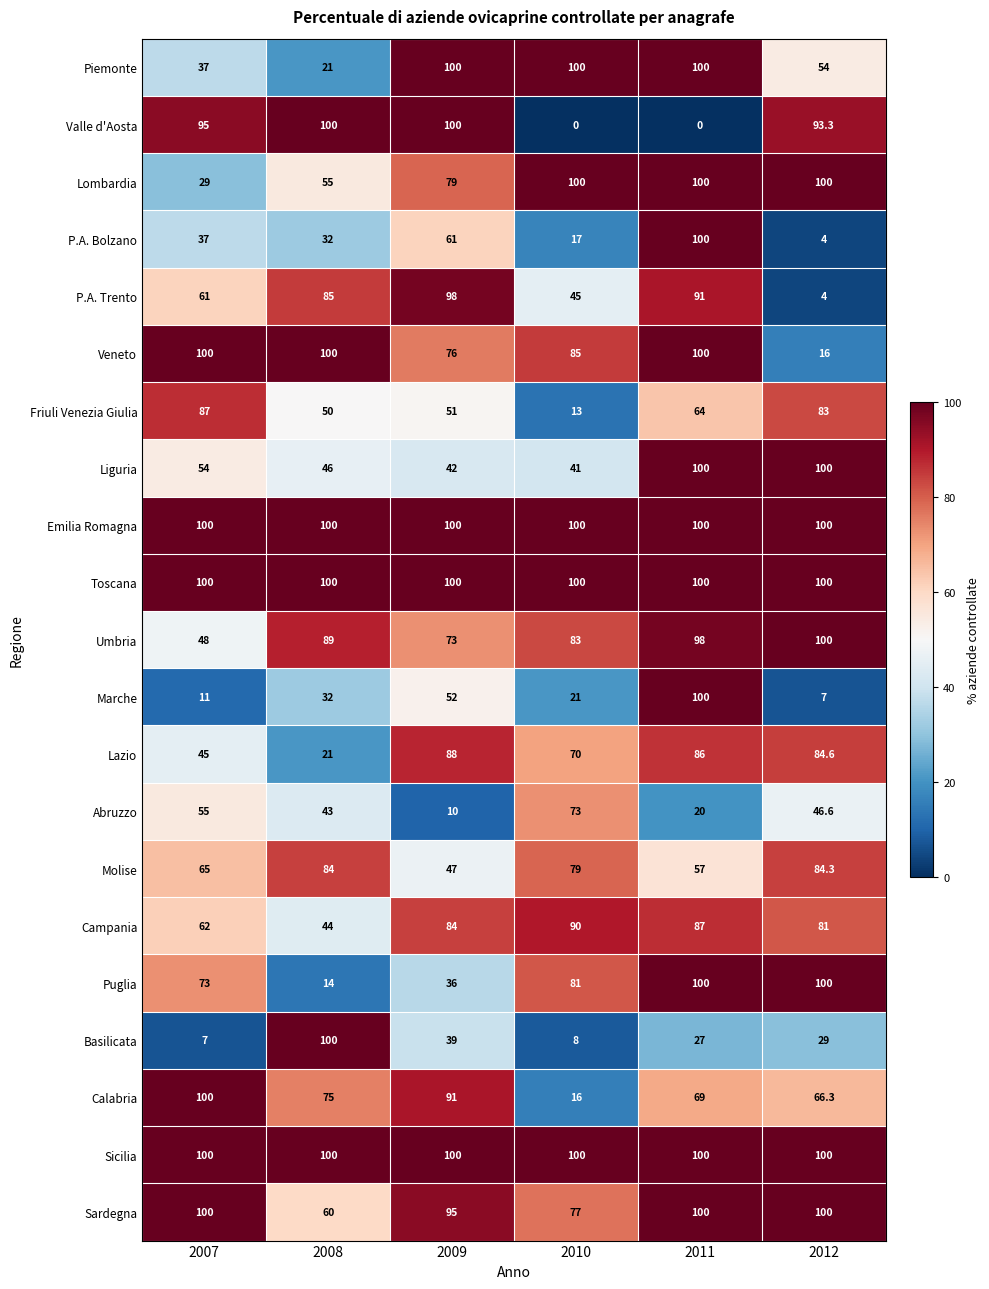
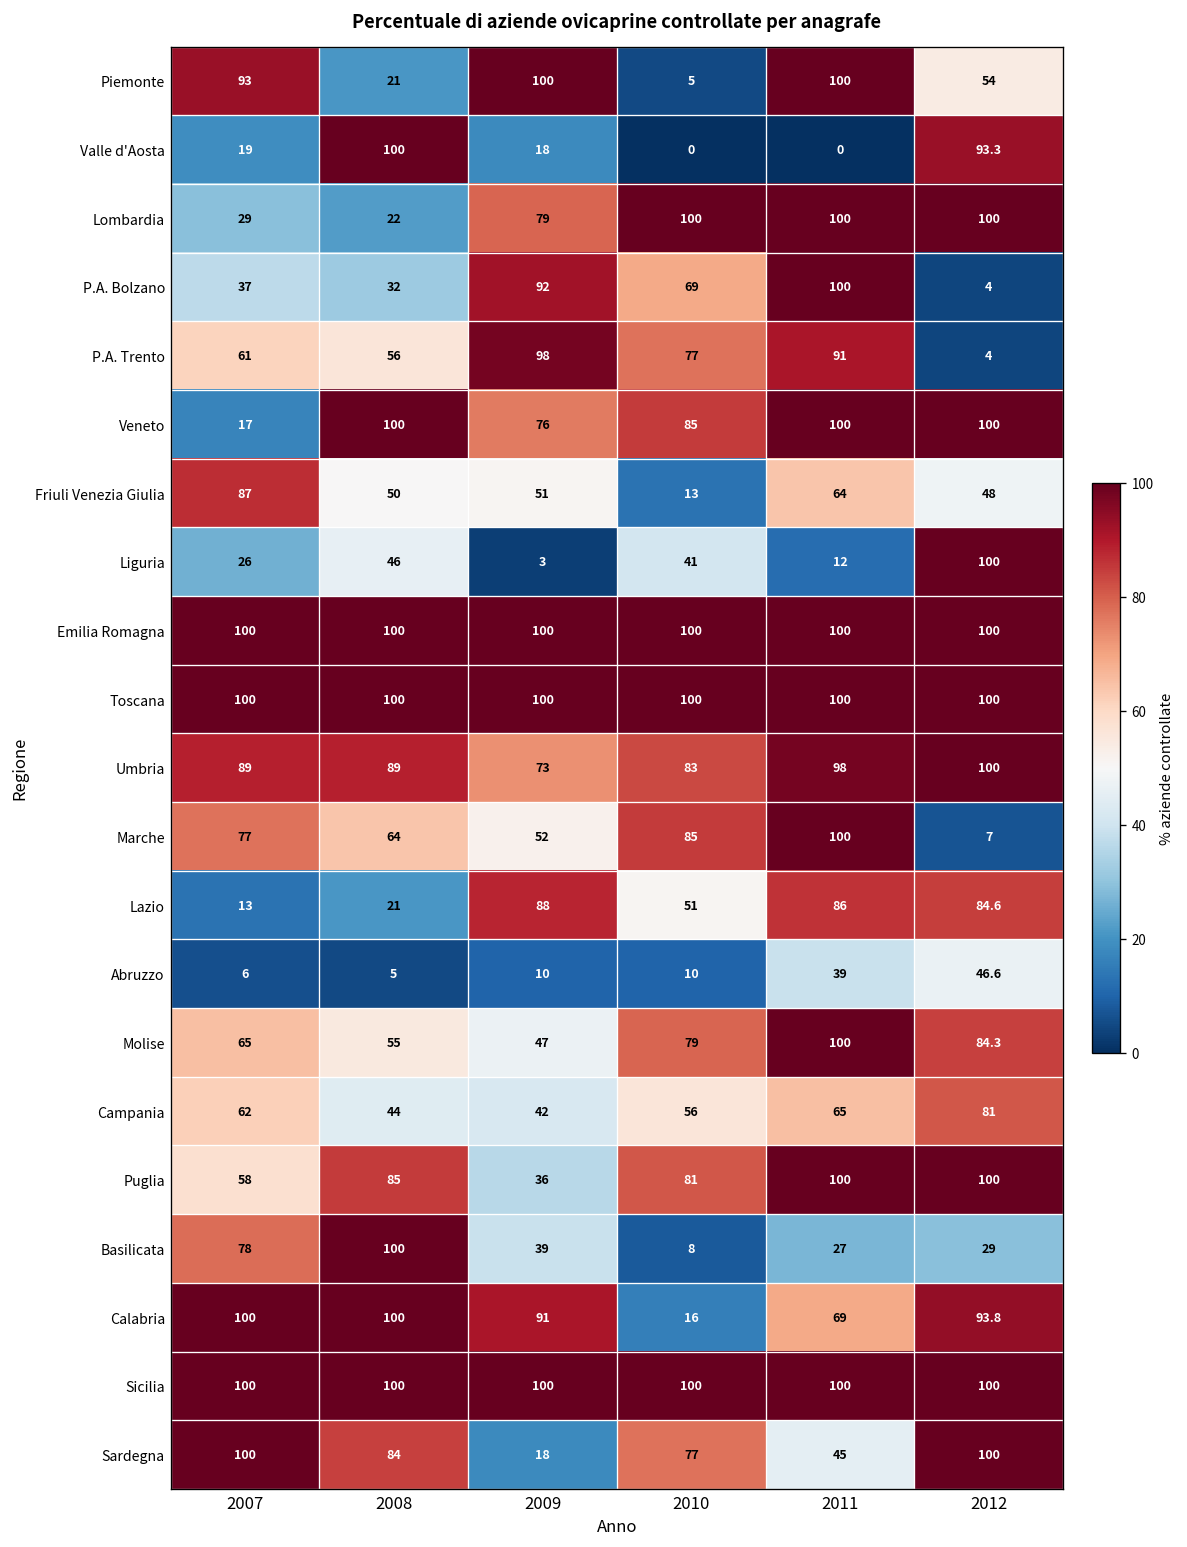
Piemonte, 2007: 37 -> 93
Piemonte, 2010: 100 -> 5
Valle d'Aosta, 2007: 95 -> 19
Valle d'Aosta, 2009: 100 -> 18
Lombardia, 2008: 55 -> 22
P.A. Bolzano, 2009: 61 -> 92
P.A. Bolzano, 2010: 17 -> 69
P.A. Trento, 2008: 85 -> 56
P.A. Trento, 2010: 45 -> 77
Veneto, 2007: 100 -> 17
Veneto, 2012: 16 -> 100
Friuli Venezia Giulia, 2012: 83 -> 48
Liguria, 2007: 54 -> 26
Liguria, 2009: 42 -> 3
Liguria, 2011: 100 -> 12
Umbria, 2007: 48 -> 89
Marche, 2007: 11 -> 77
Marche, 2008: 32 -> 64
Marche, 2010: 21 -> 85
Lazio, 2007: 45 -> 13
Lazio, 2010: 70 -> 51
Abruzzo, 2007: 55 -> 6
Abruzzo, 2008: 43 -> 5
Abruzzo, 2010: 73 -> 10
Abruzzo, 2011: 20 -> 39
Molise, 2008: 84 -> 55
Molise, 2011: 57 -> 100
Campania, 2009: 84 -> 42
Campania, 2010: 90 -> 56
Campania, 2011: 87 -> 65
Puglia, 2007: 73 -> 58
Puglia, 2008: 14 -> 85
Basilicata, 2007: 7 -> 78
Calabria, 2008: 75 -> 100
Calabria, 2012: 66.3 -> 93.8
Sardegna, 2008: 60 -> 84
Sardegna, 2009: 95 -> 18
Sardegna, 2011: 100 -> 45
